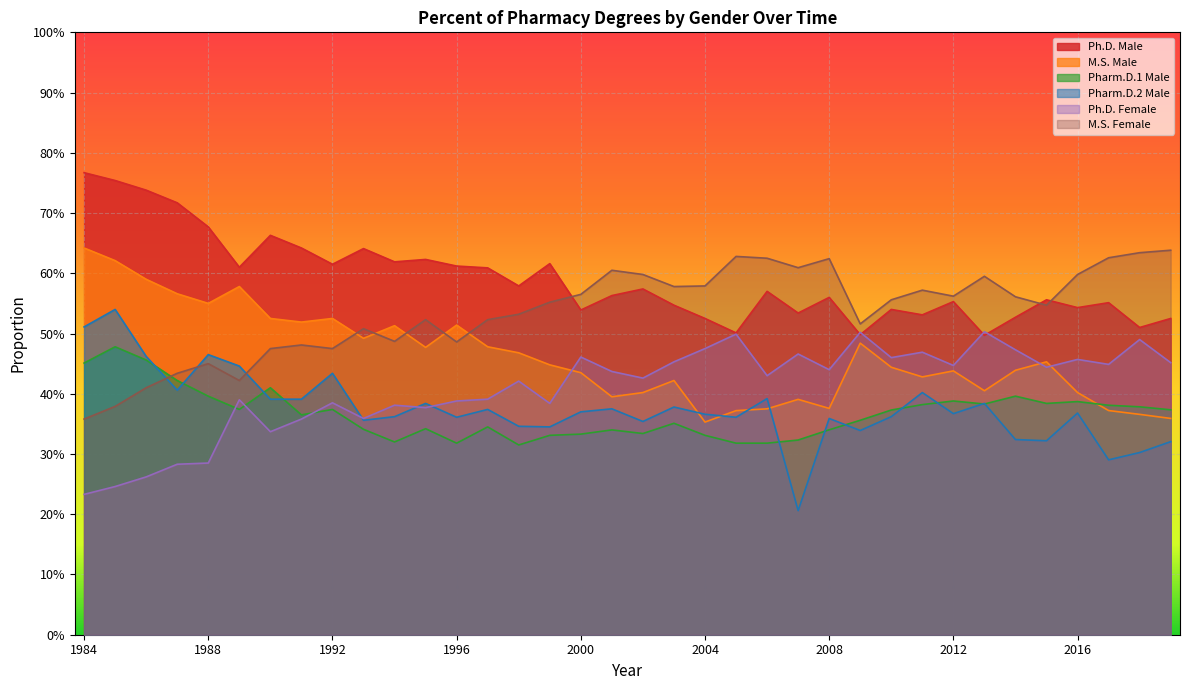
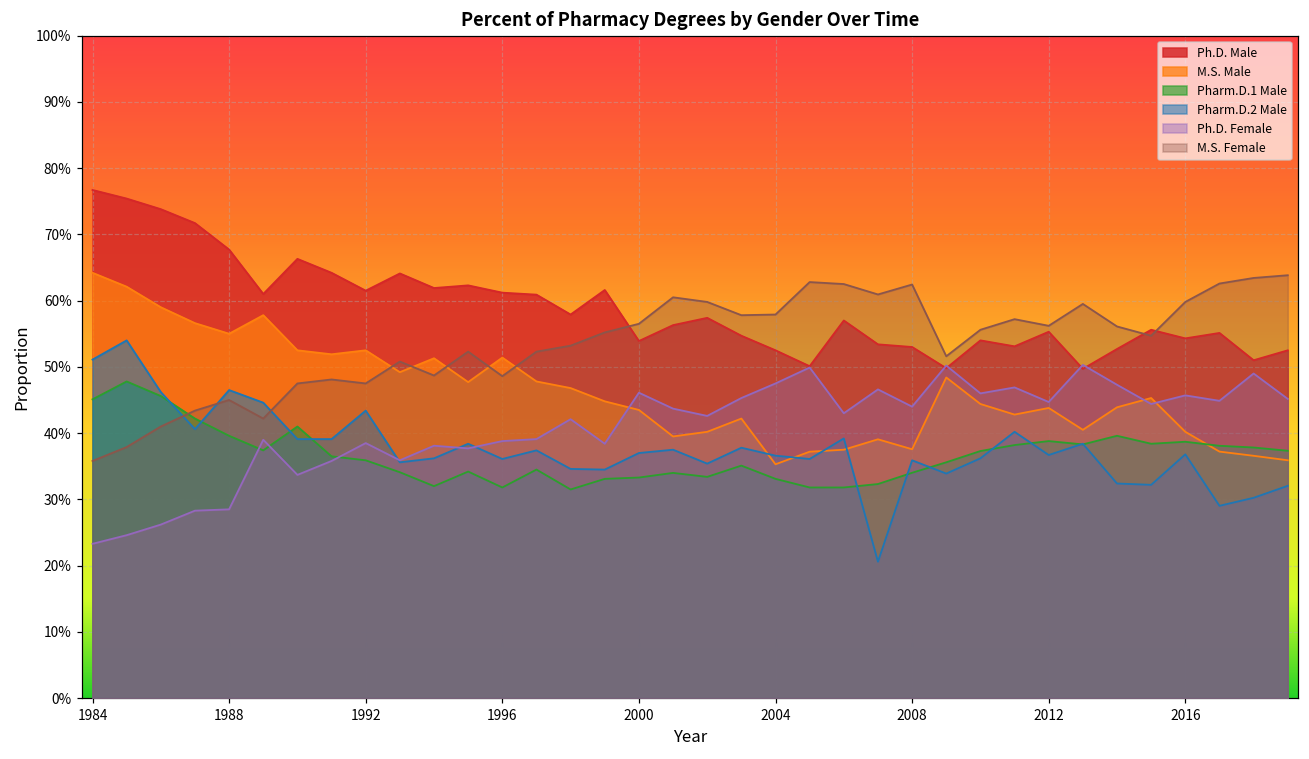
Pharm.D.1 Male, 1992: 37% -> 36%
Ph.D. Male, 2008: 56% -> 53%
